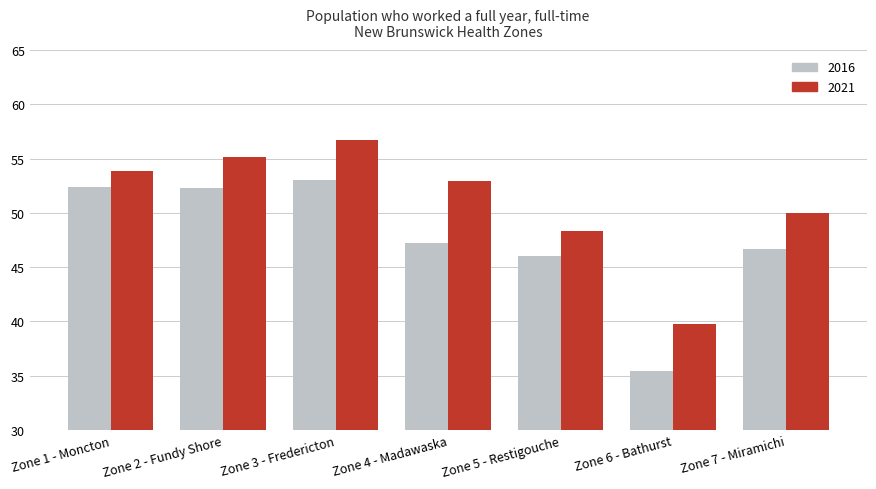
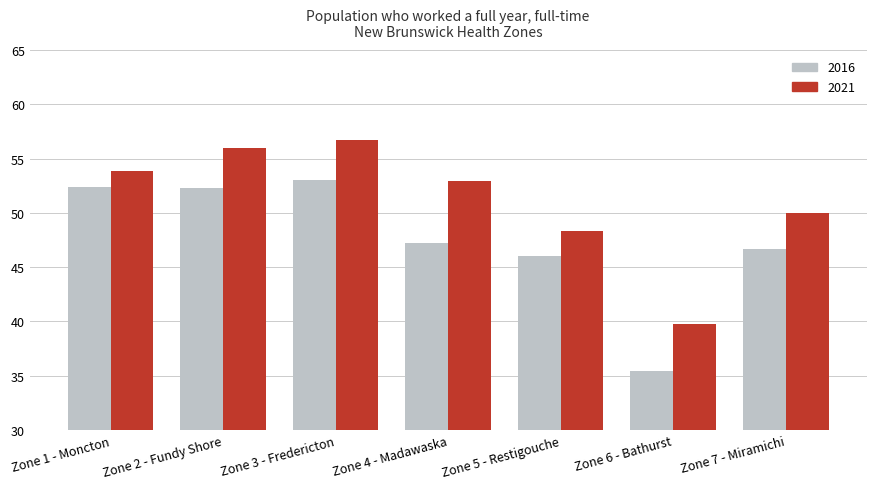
2021, Zone 2 - Fundy Shore: 55.1 -> 56.0
